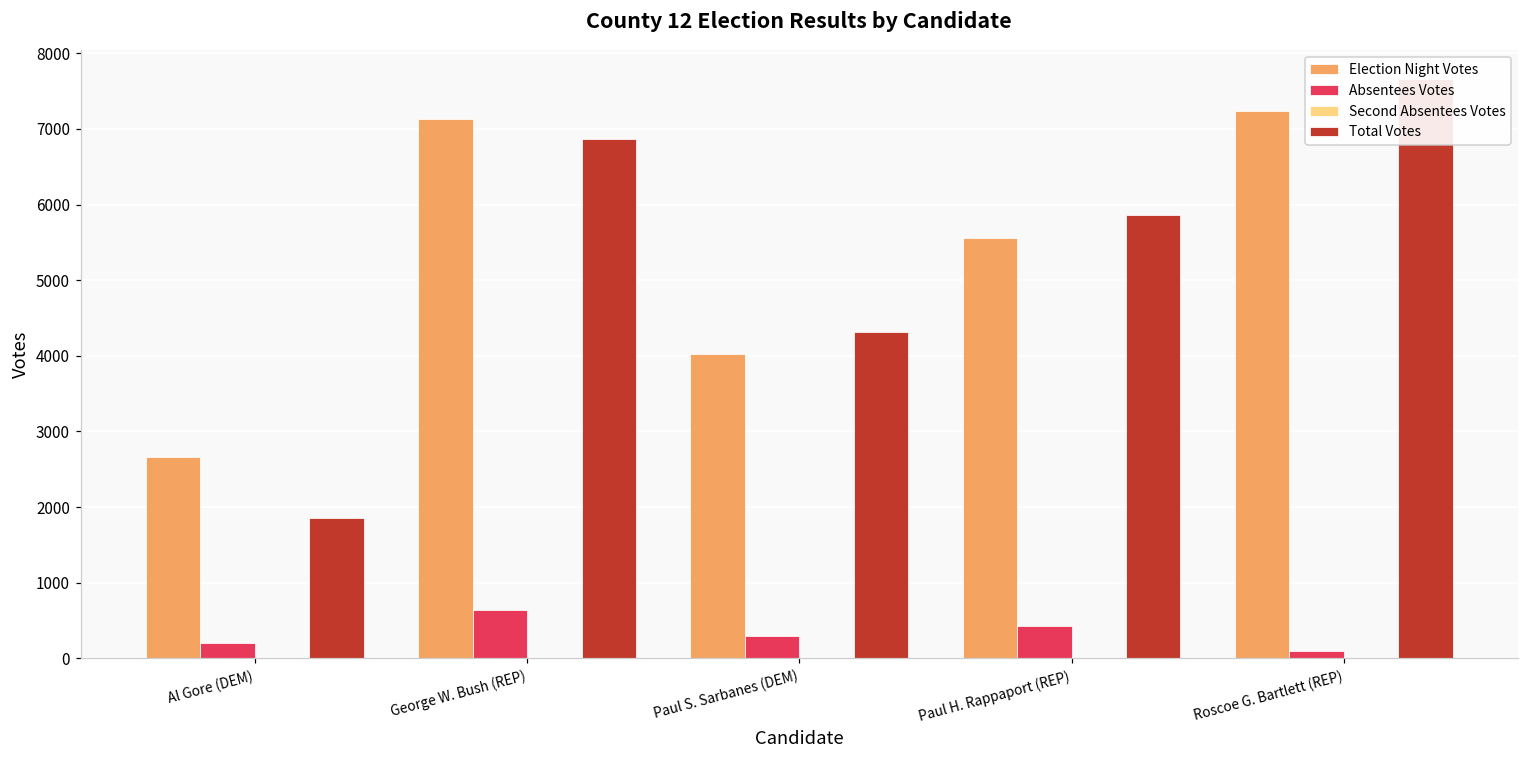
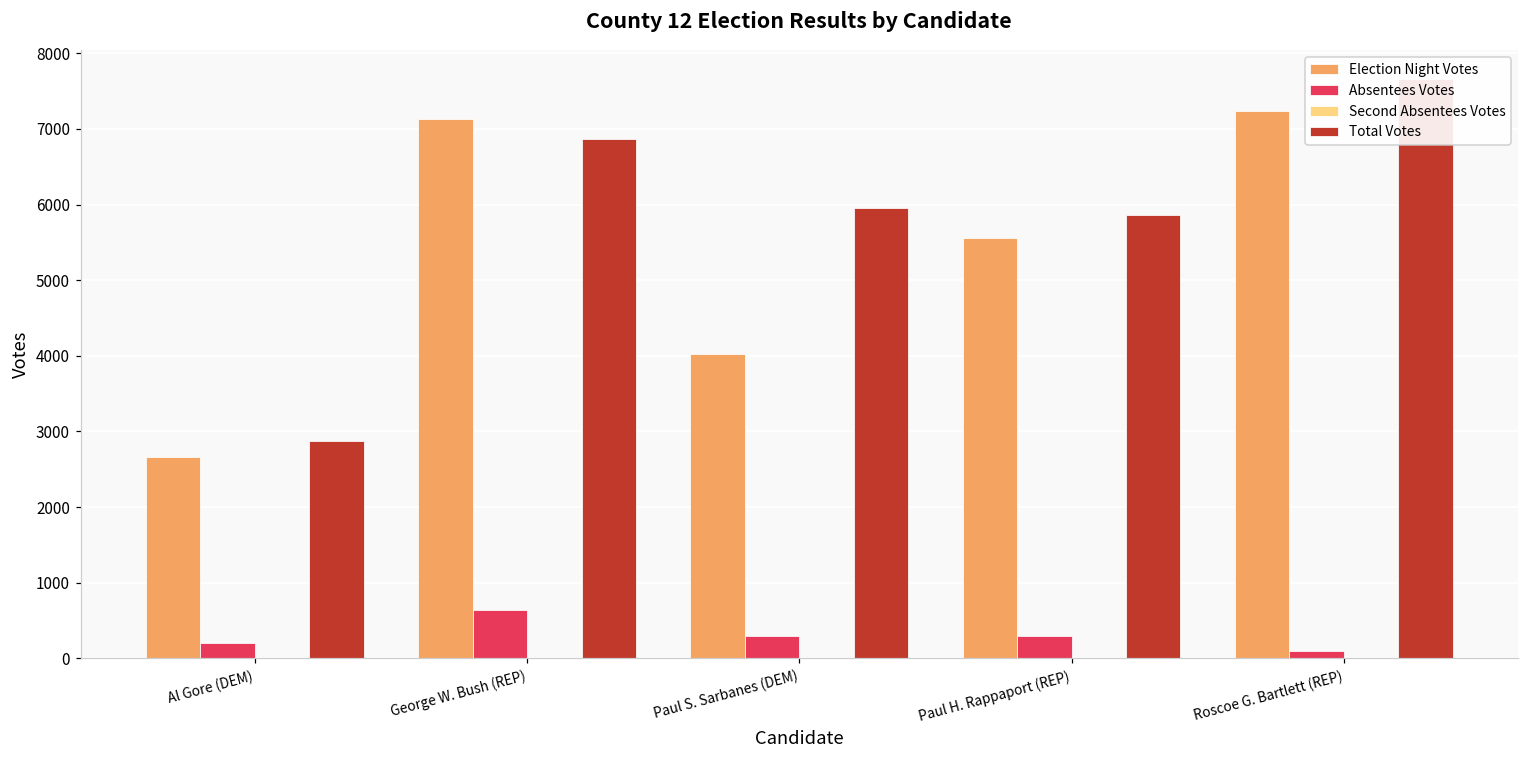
Total Votes, Al Gore (DEM): 1900 -> 2900
Total Votes, Paul S. Sarbanes (DEM): 4300 -> 6000
Absentees Votes, Paul H. Rappaport (REP): 400 -> 300
